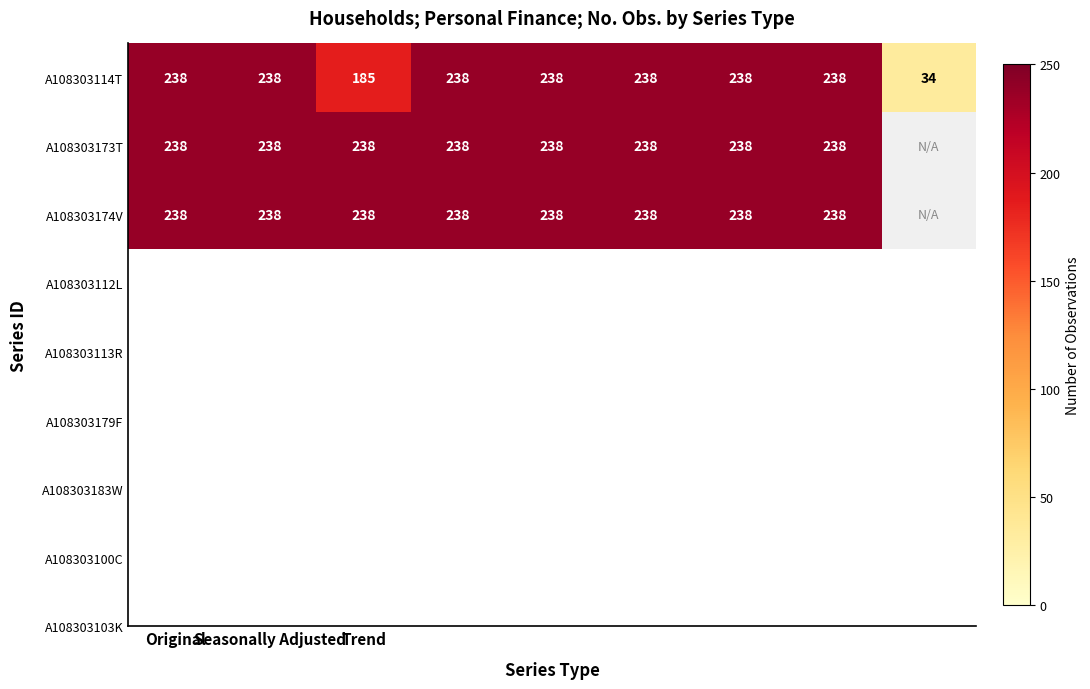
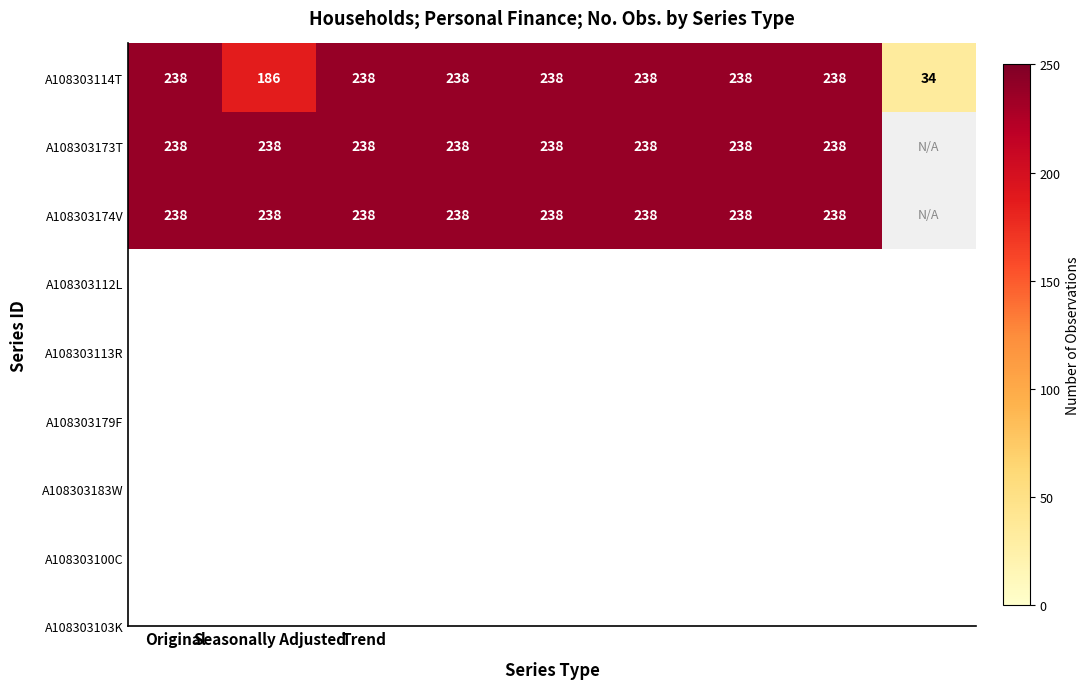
A108303114T, Seasonally Adjusted: 238 -> 186
A108303114T, Trend: 185 -> 238
